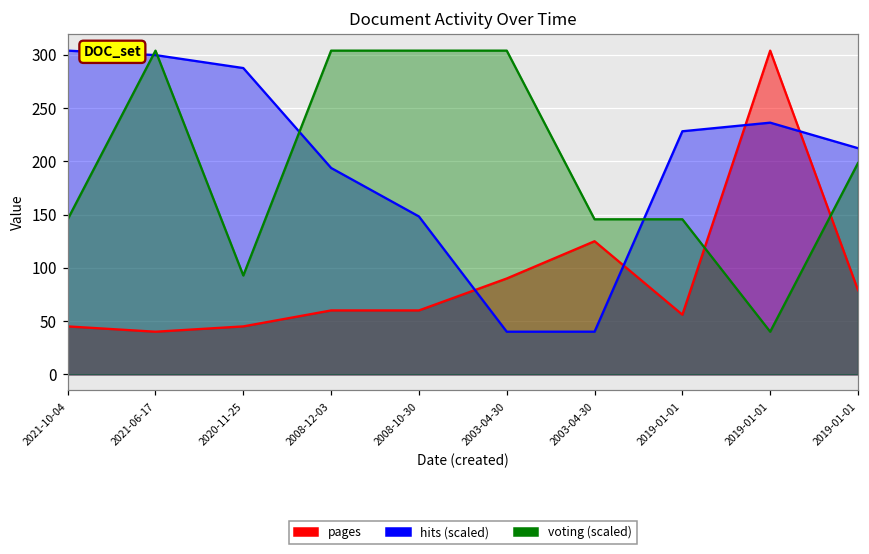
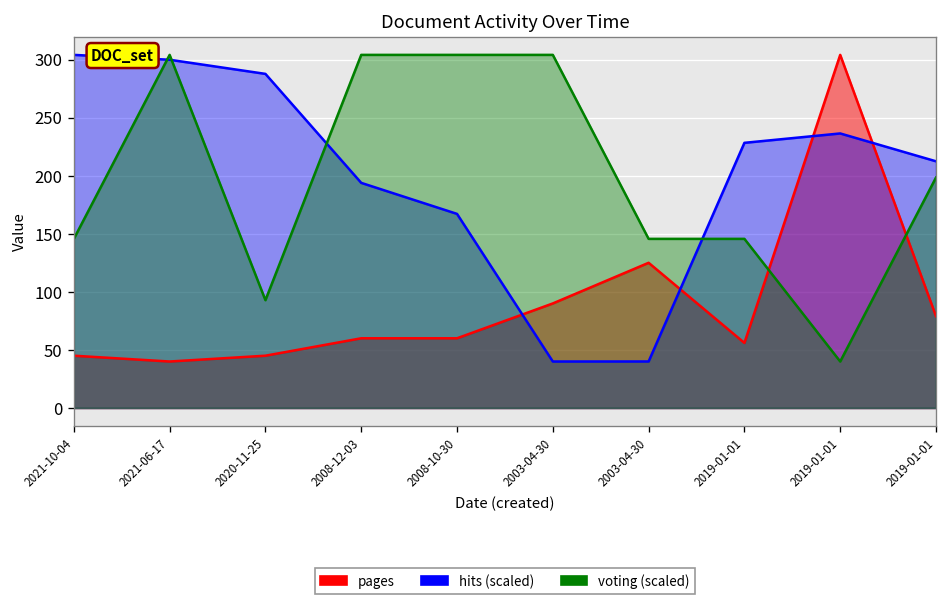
hits (scaled), 2008-10-30: 150 -> 170
